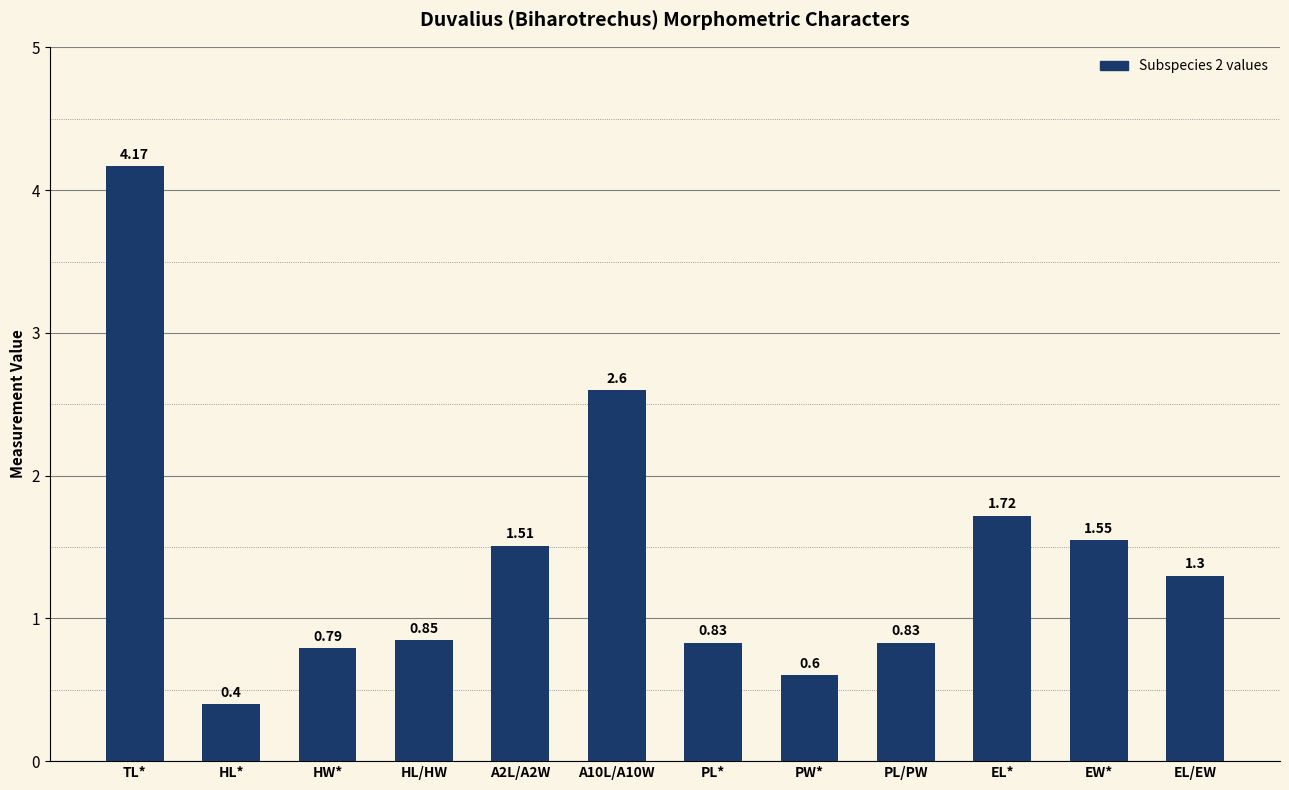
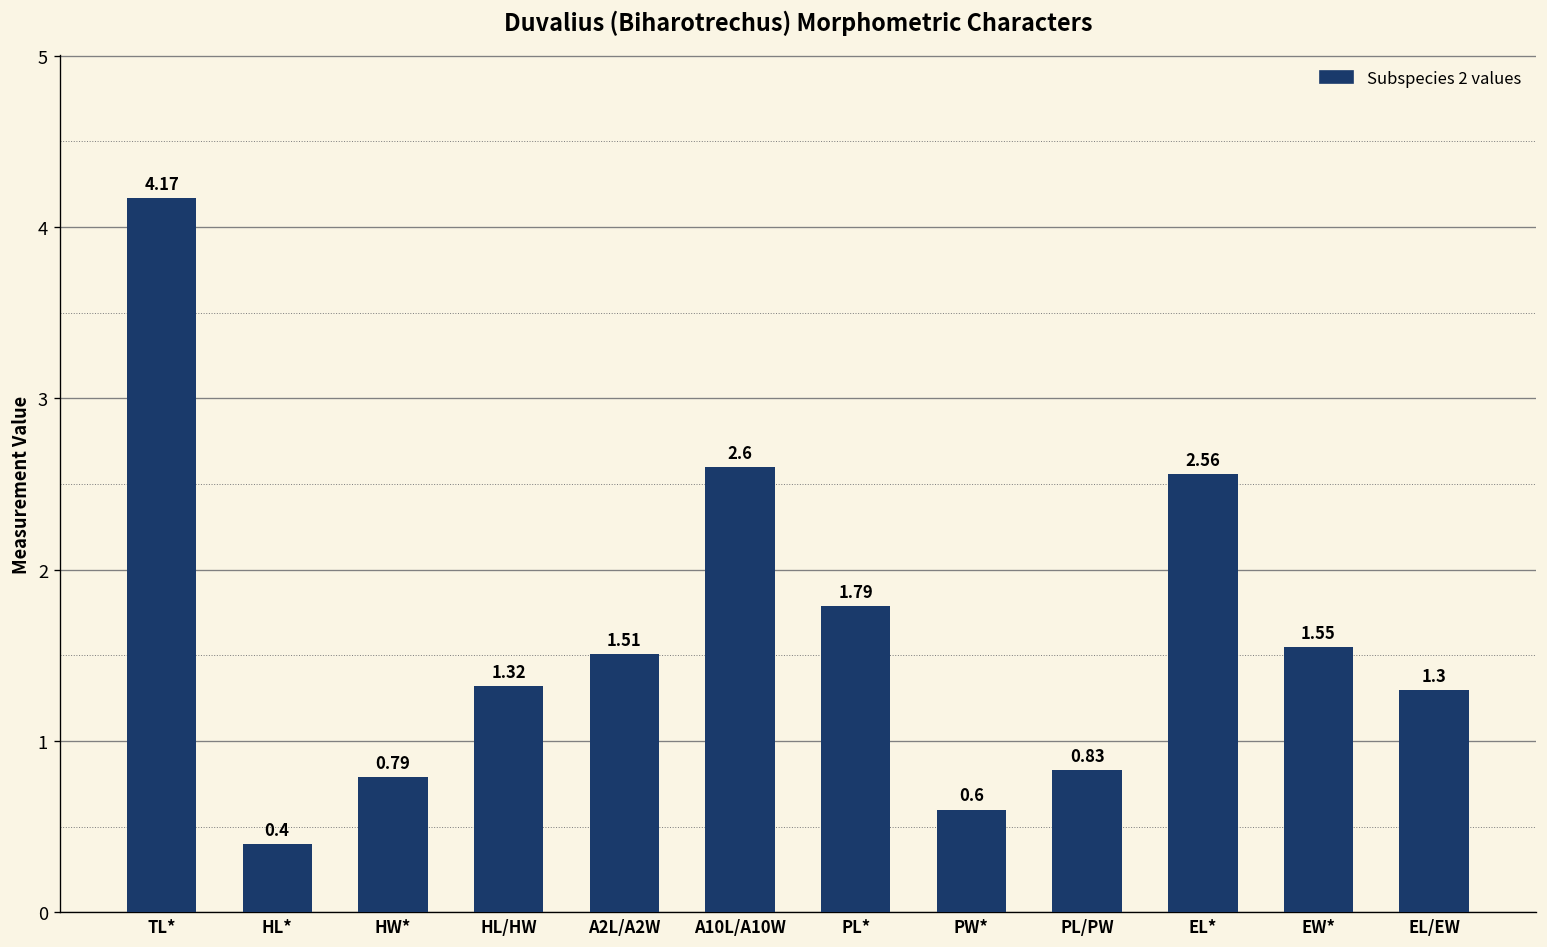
HL/HW: 0.85 -> 1.32
PL*: 0.83 -> 1.79
EL*: 1.72 -> 2.56
